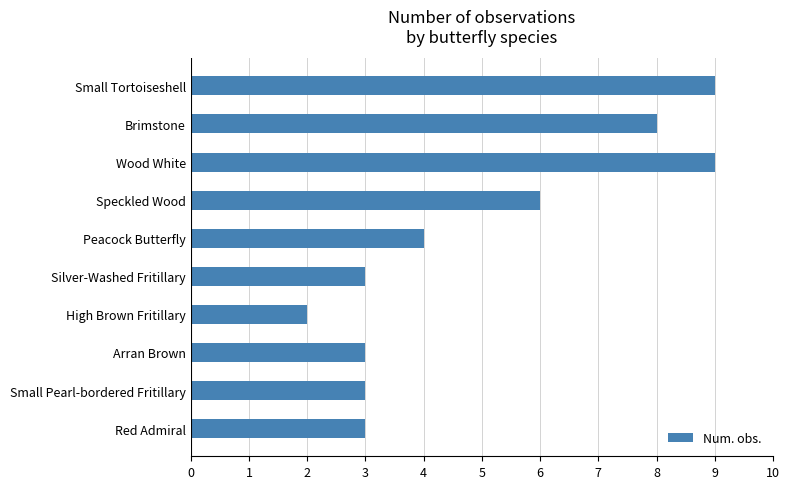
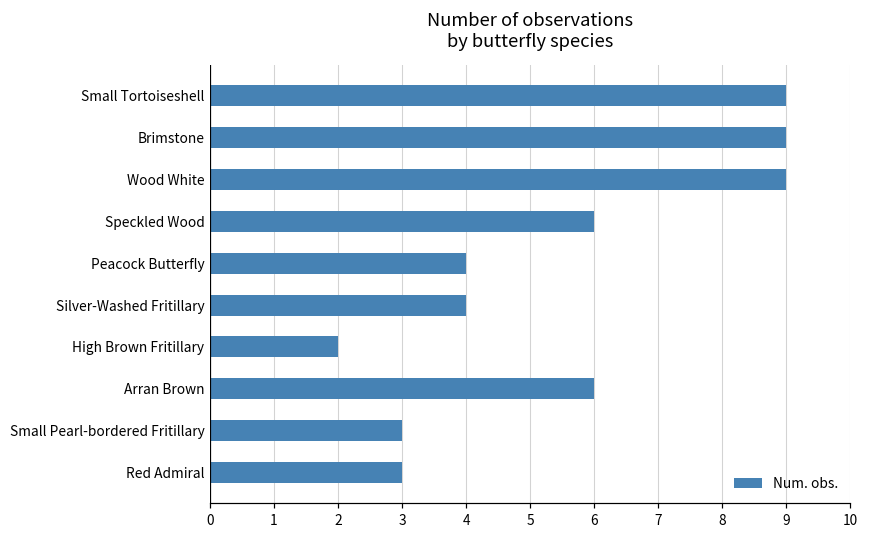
Brimstone: 8 -> 9
Silver-Washed Fritillary: 3 -> 4
Arran Brown: 3 -> 6
